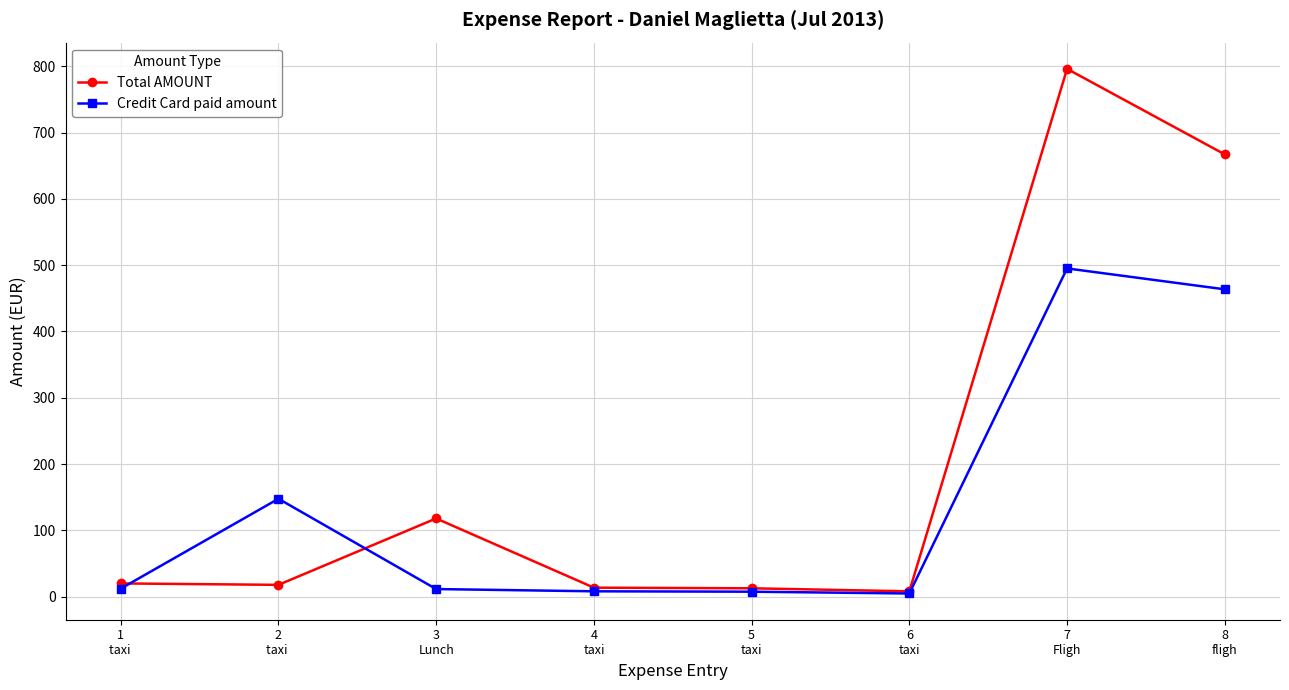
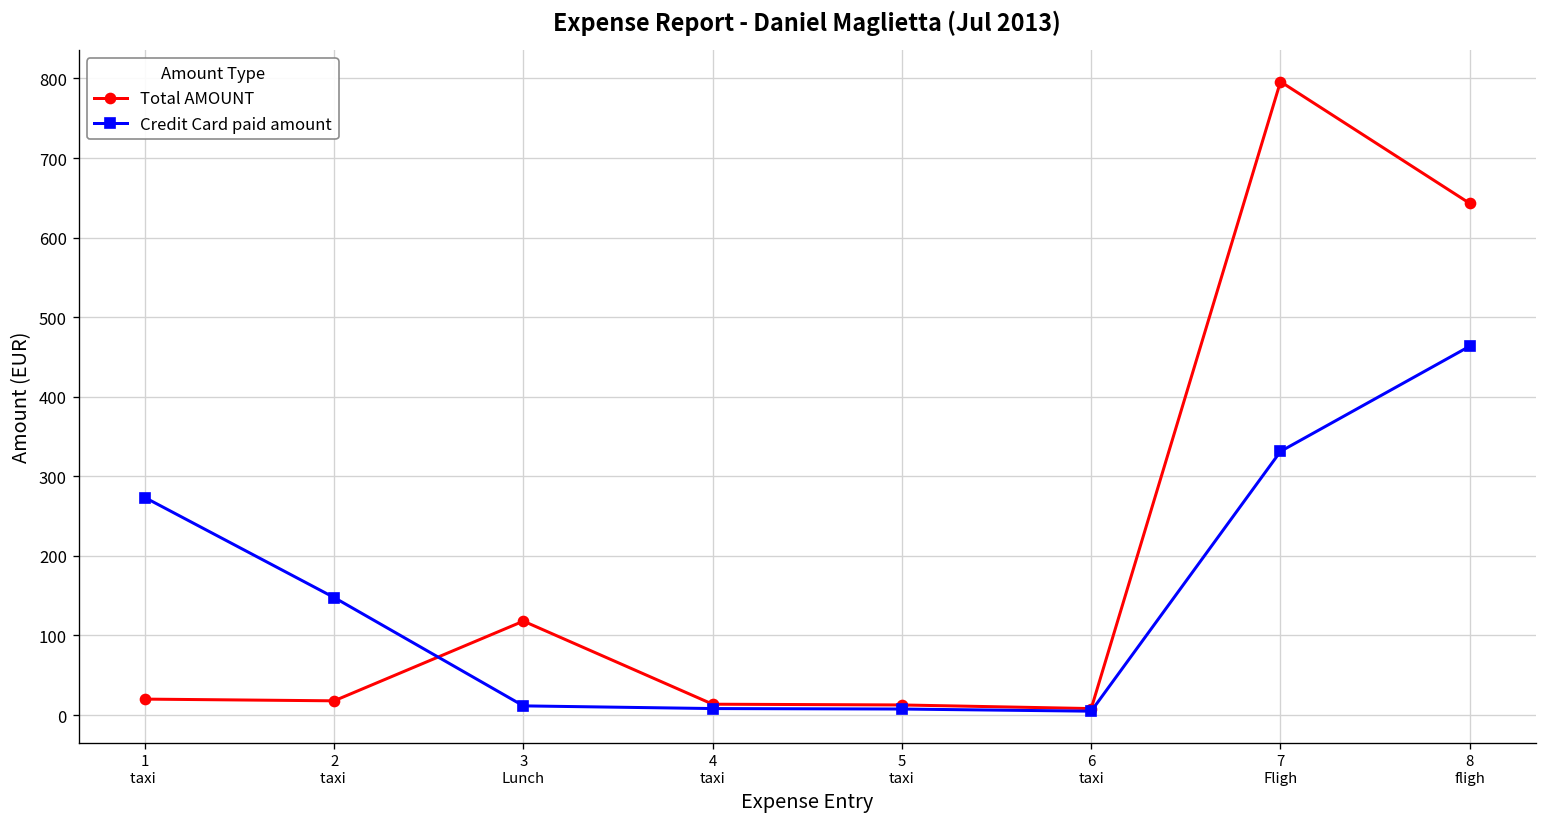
Credit Card paid amount, 1 taxi: 10 -> 270
Credit Card paid amount, 7 Fligh: 500 -> 330
Total AMOUNT, 8 fligh: 670 -> 640
